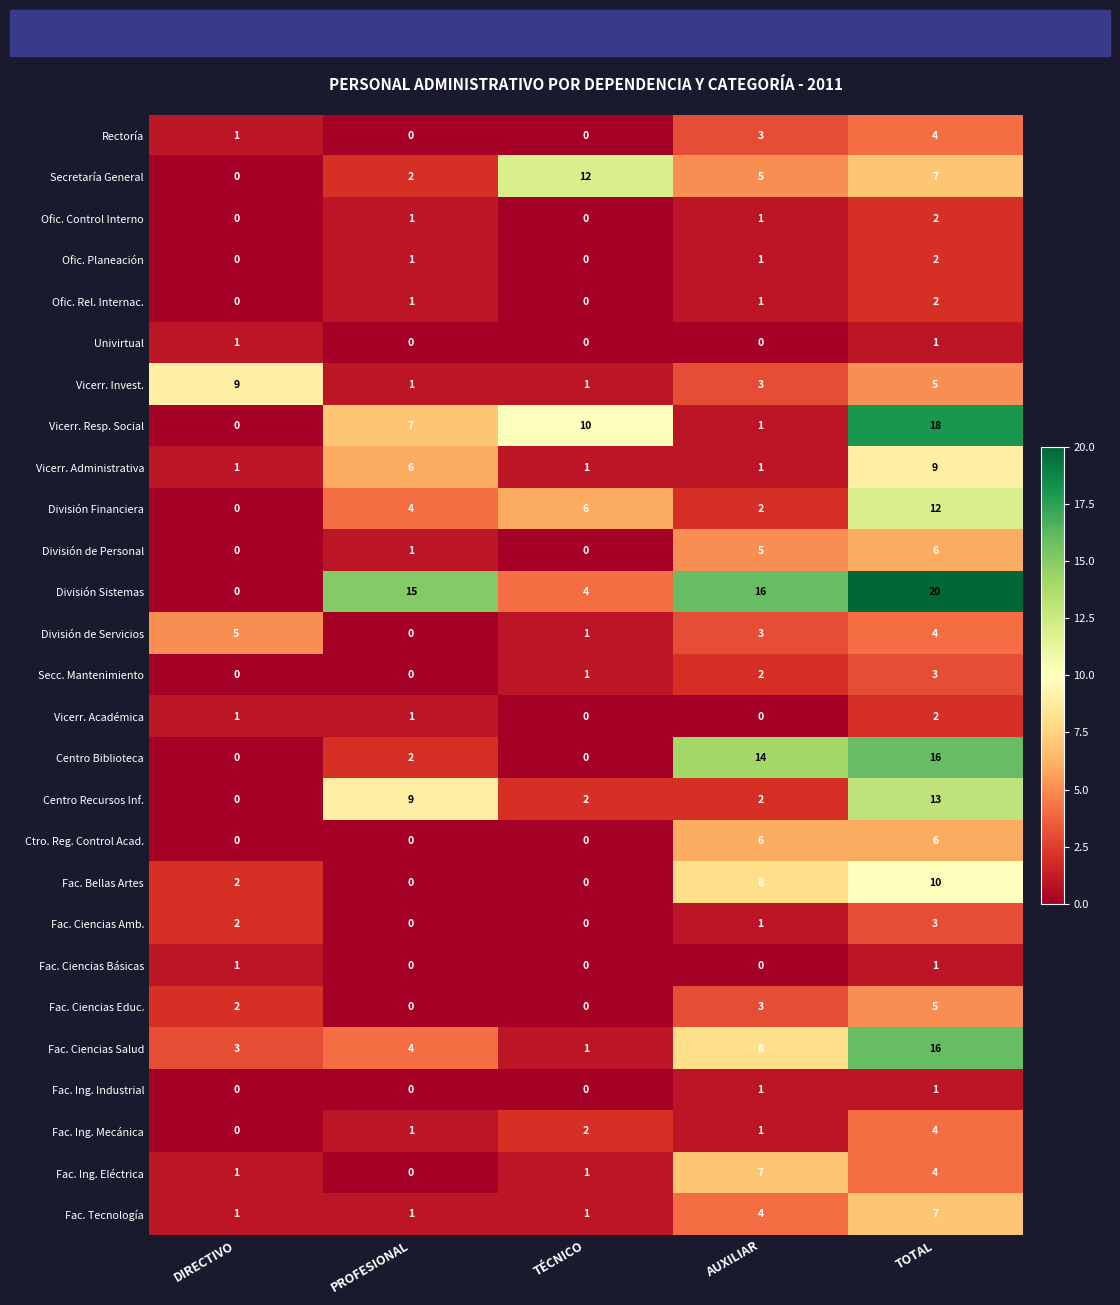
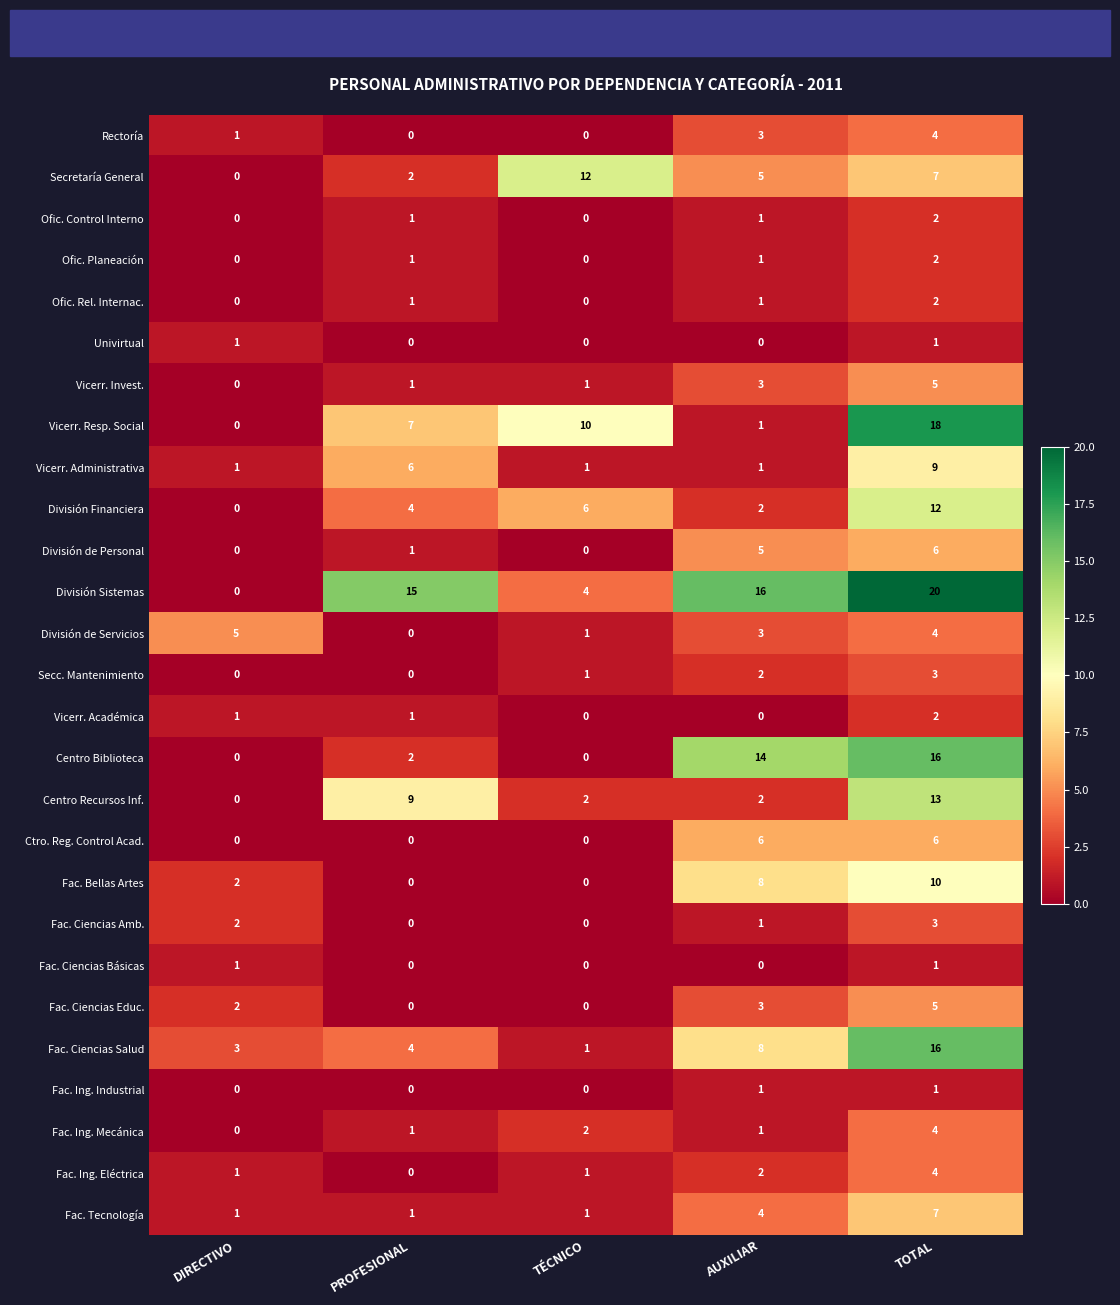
Vicerr. Invest., DIRECTIVO: 9 -> 0
Fac. Ing. Eléctrica, AUXILIAR: 7 -> 2
